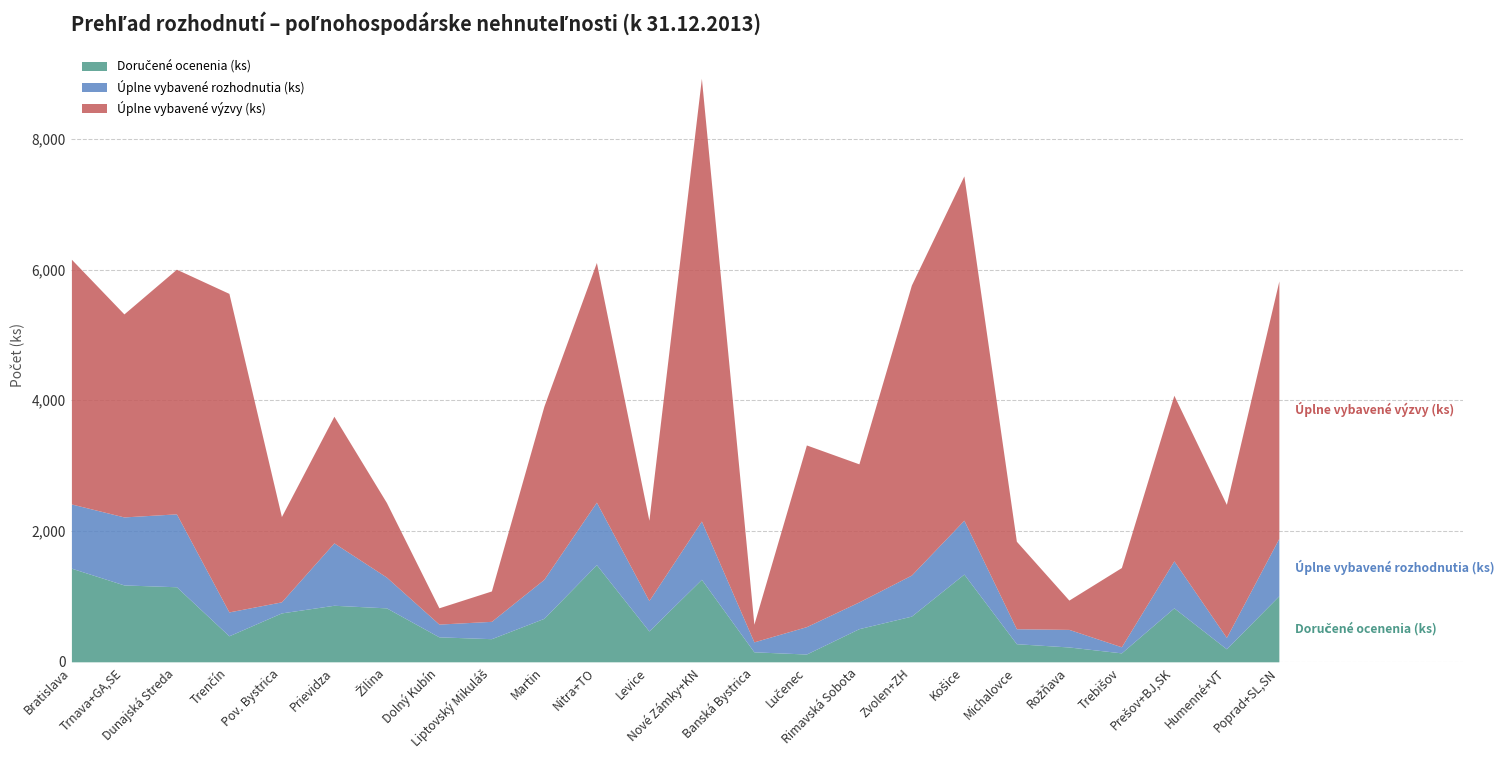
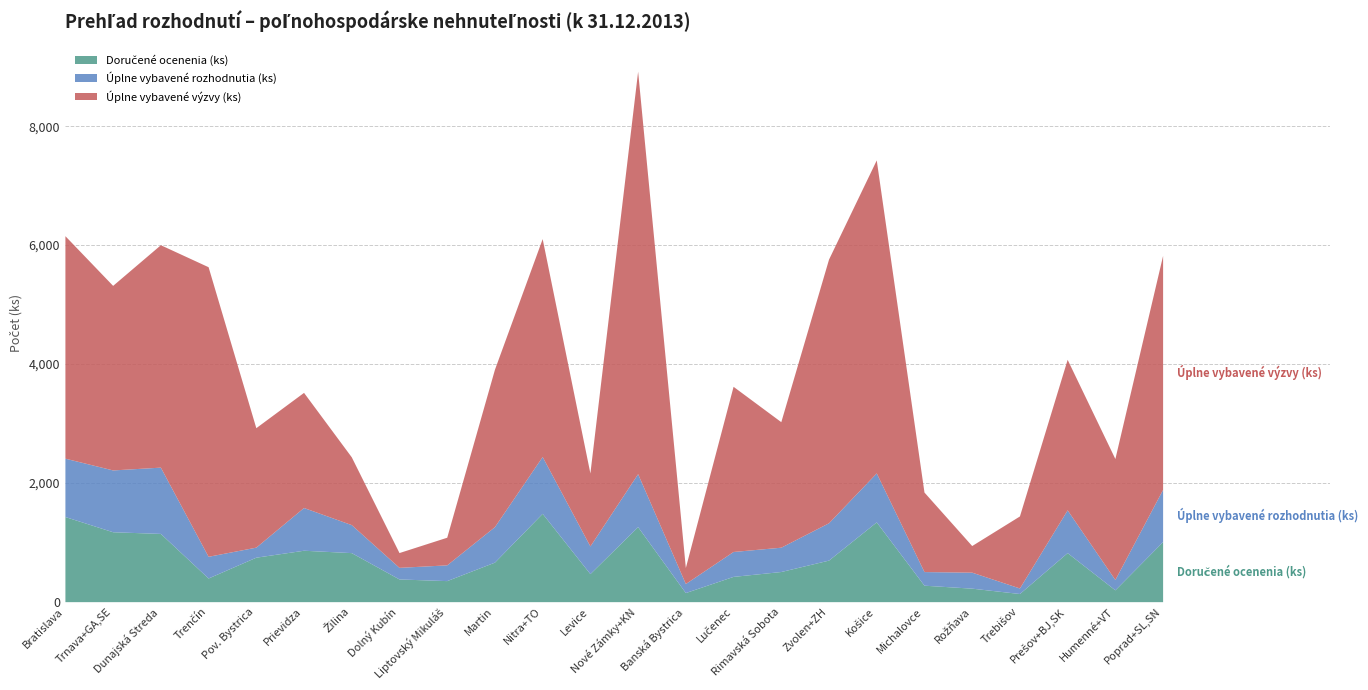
Úplne vybavené výzvy (ks), Pov. Bystrica: 1,300 -> 2,000
Úplne vybavené rozhodnutia (ks), Prievidza: 1,000 -> 700
Doručené ocenenia (ks), Lučenec: 100 -> 400
